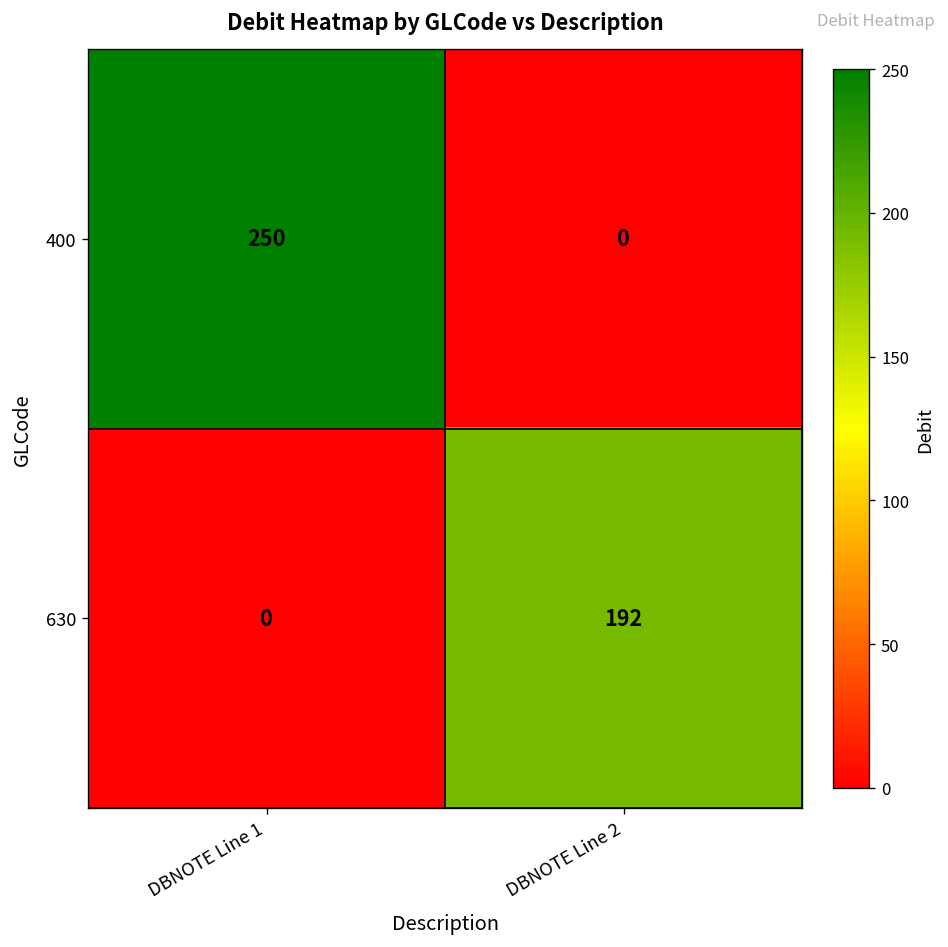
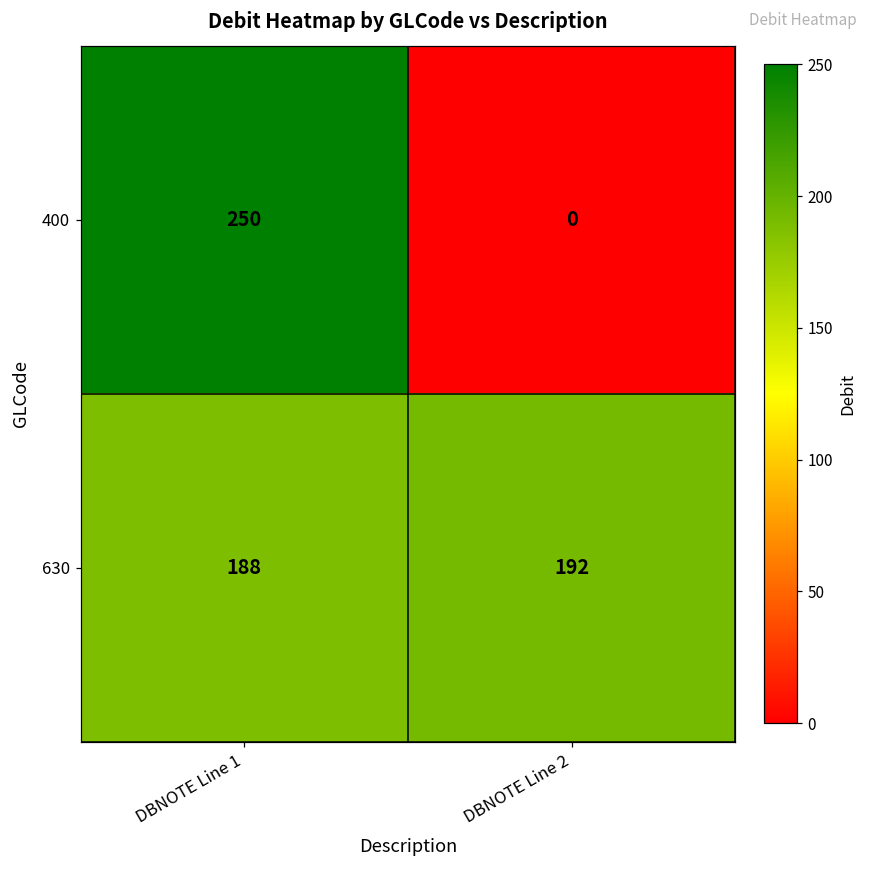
630, DBNOTE Line 1: 0 -> 188
